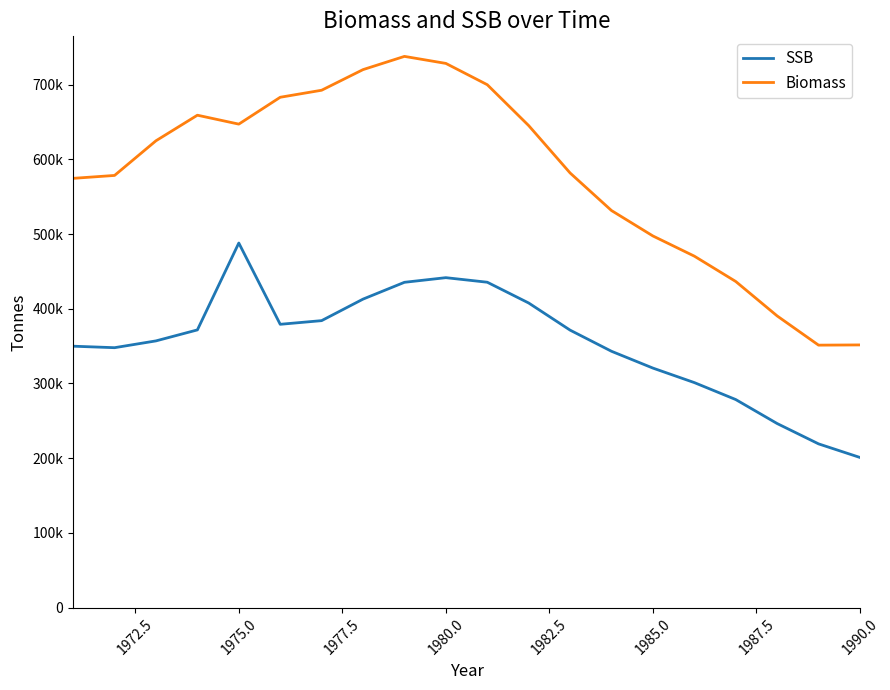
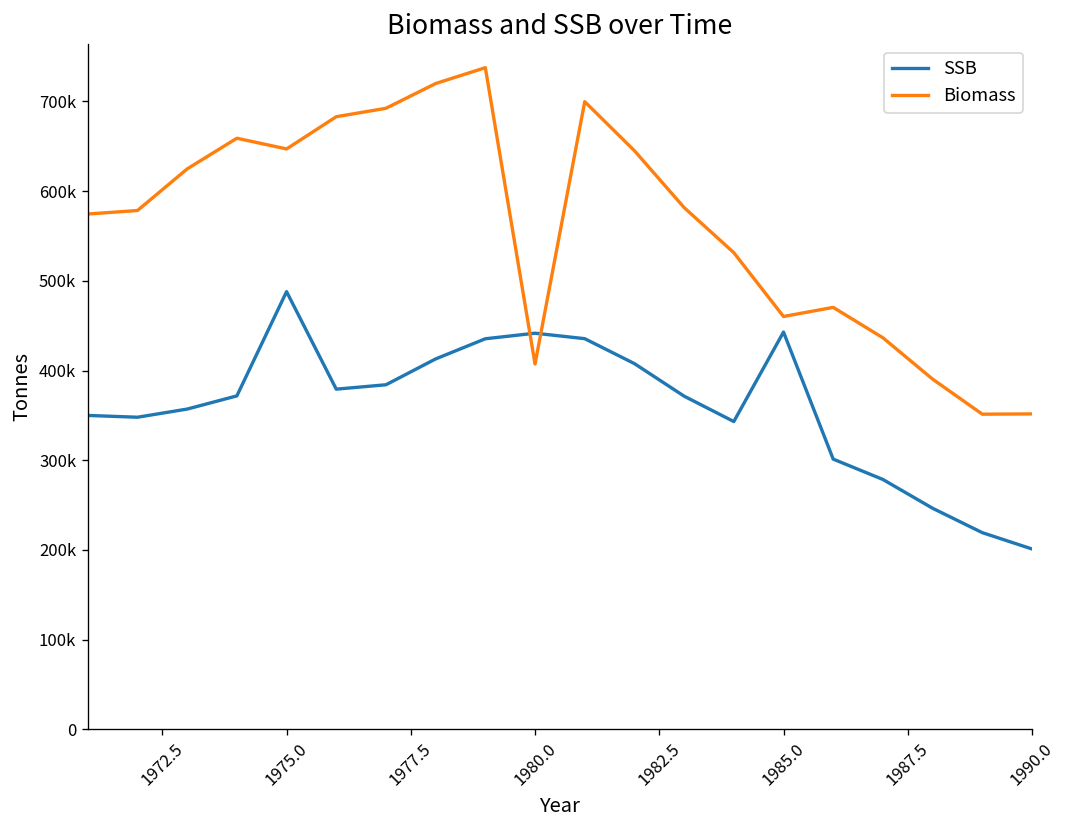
Biomass, 1980.0: 730000 -> 410000
SSB, 1985.0: 320000 -> 440000
Biomass, 1985.0: 500000 -> 460000
